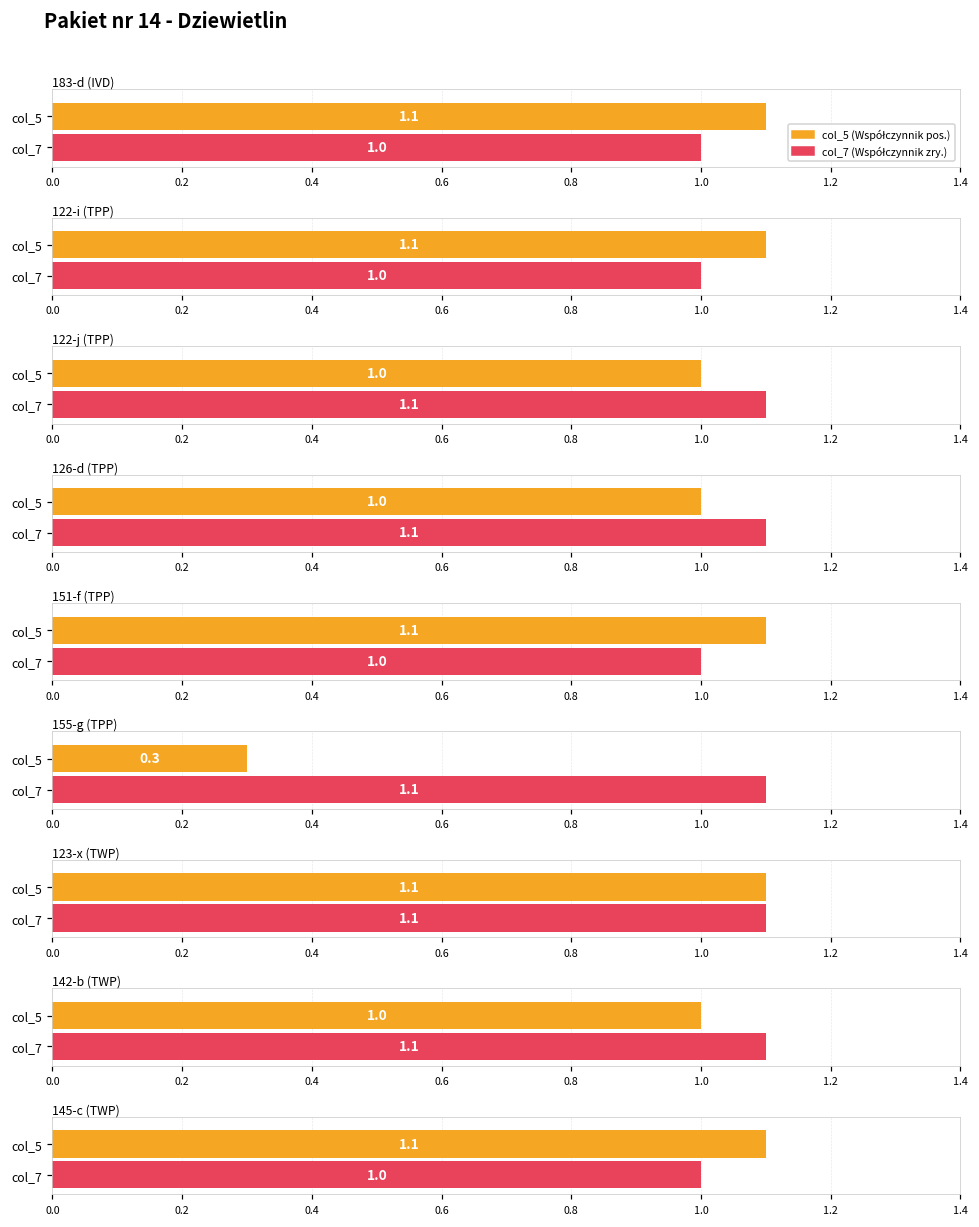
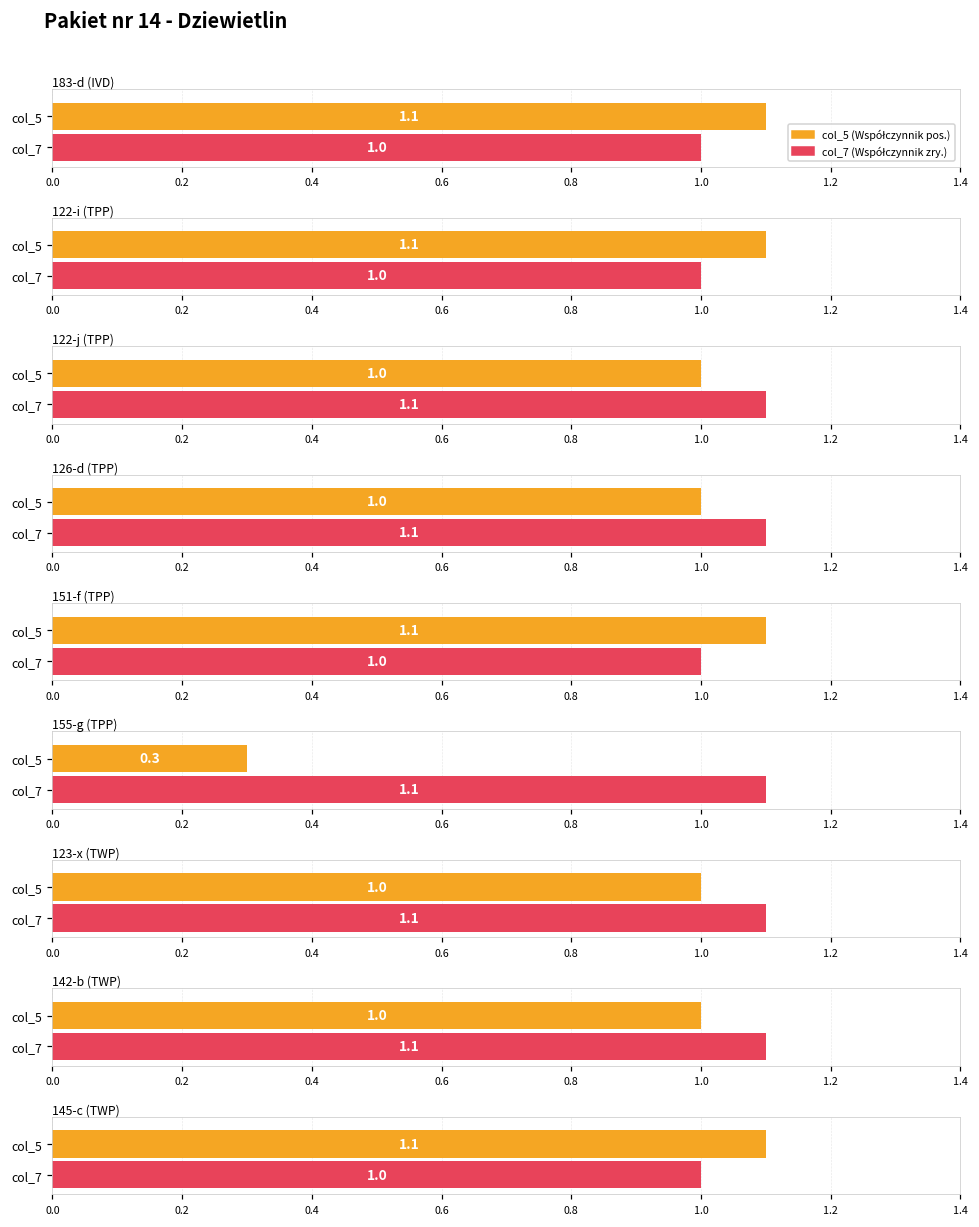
123-x (TWP), col_5: 1.1 -> 1.0
